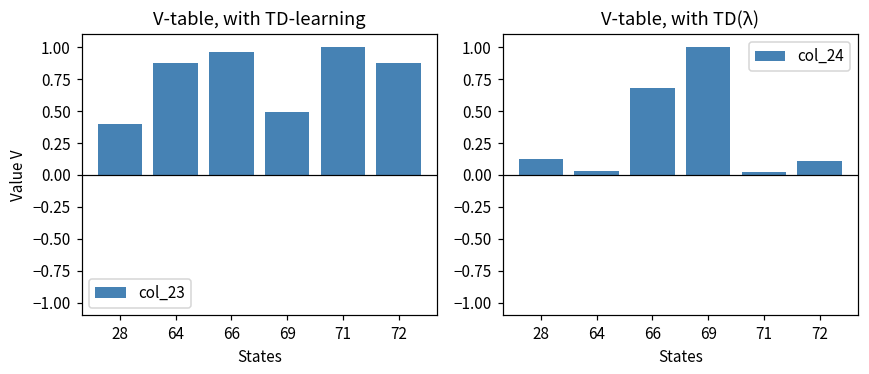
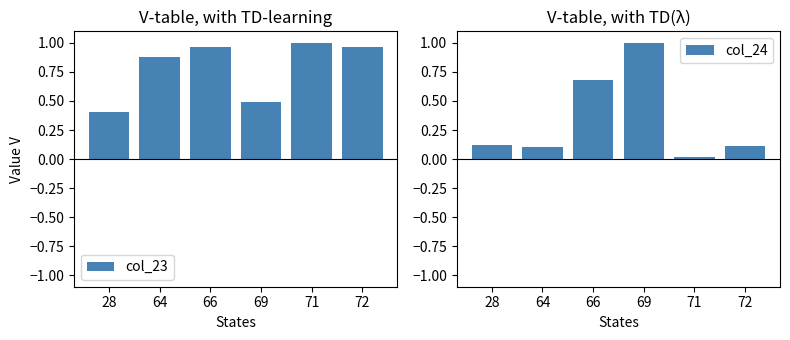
V-table, with TD-learning, 72: 0.87 -> 0.96
V-table, with TD(λ), 64: 0.03 -> 0.11
